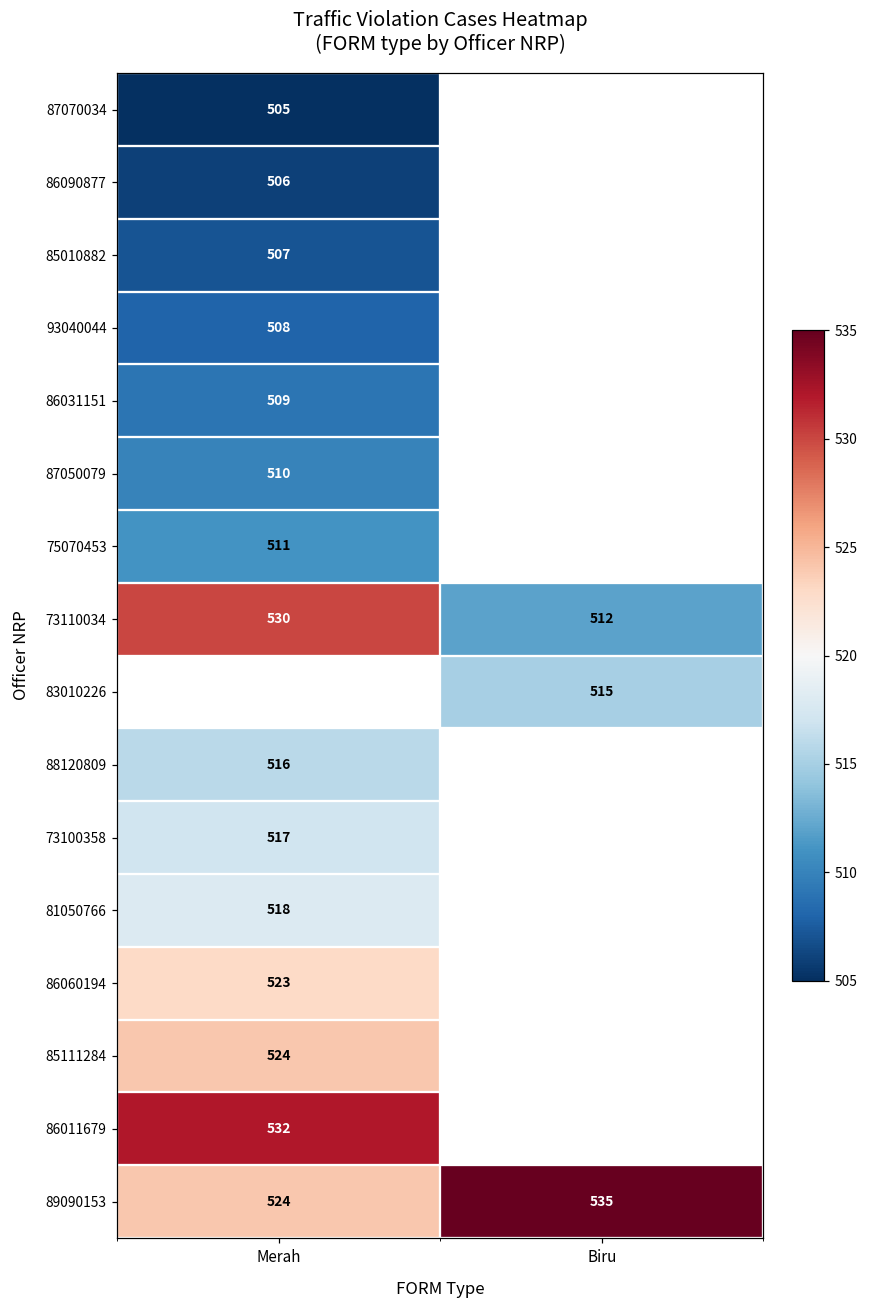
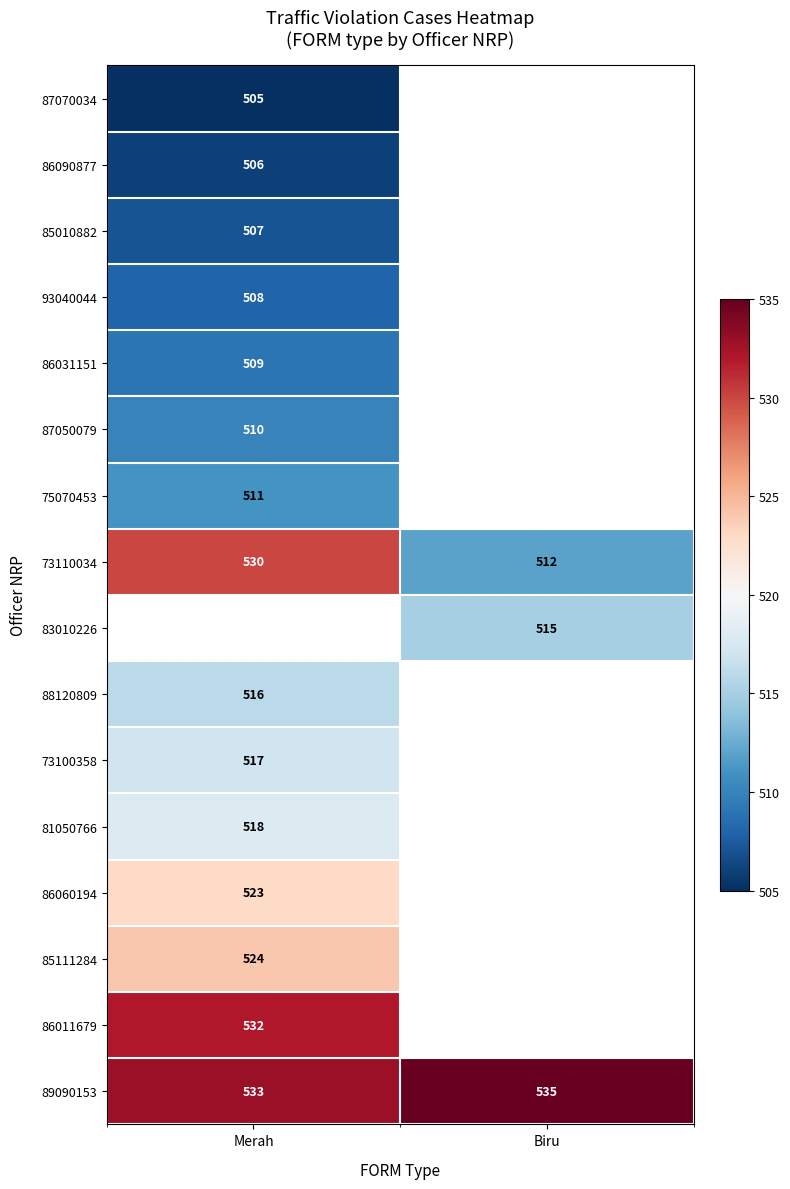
89090153, Merah: 524 -> 533
